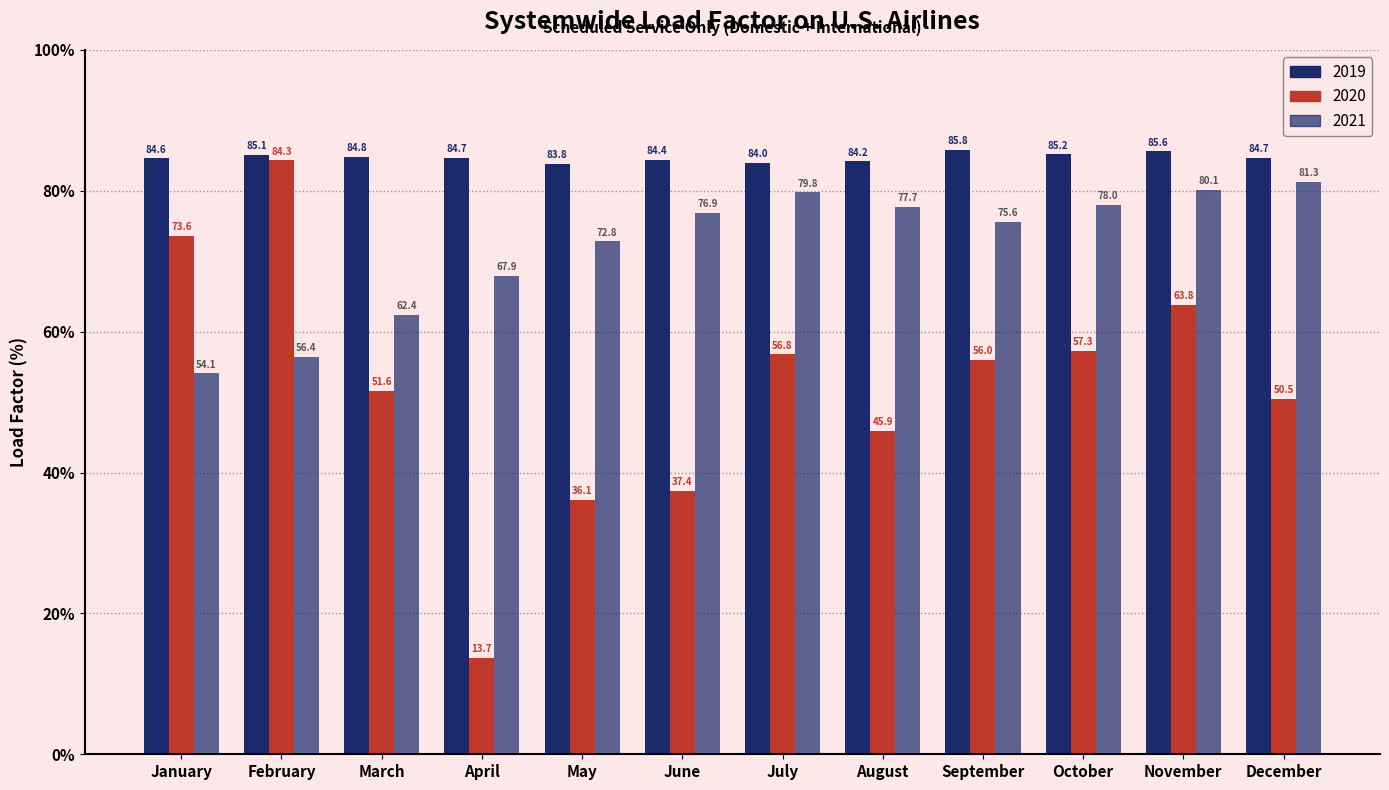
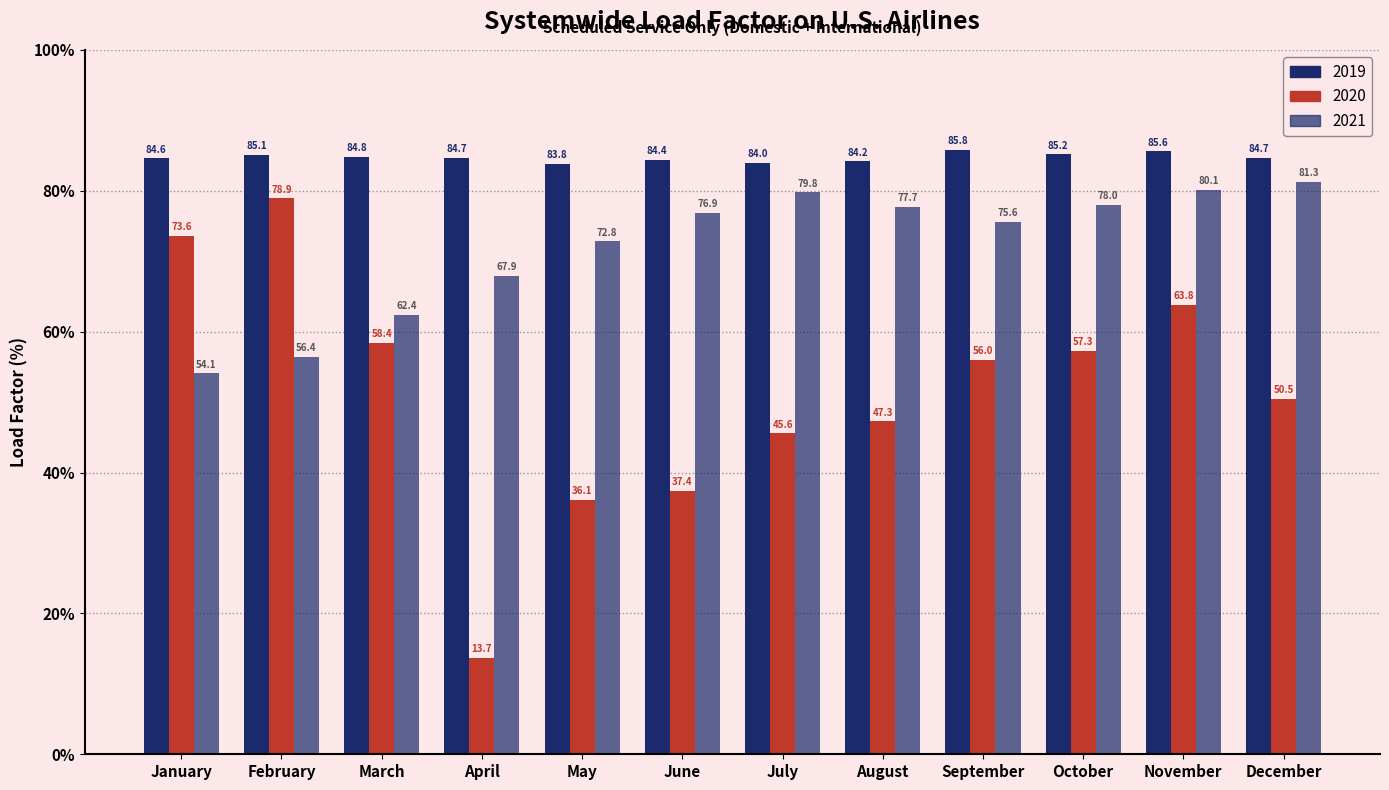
2020, February: 84.3 -> 78.9
2020, March: 51.6 -> 58.4
2020, July: 56.8 -> 45.6
2020, August: 45.9 -> 47.3
